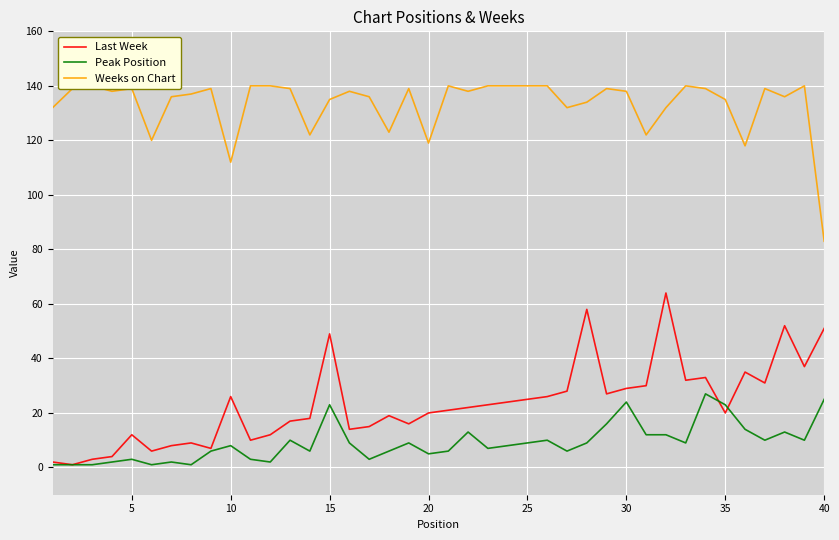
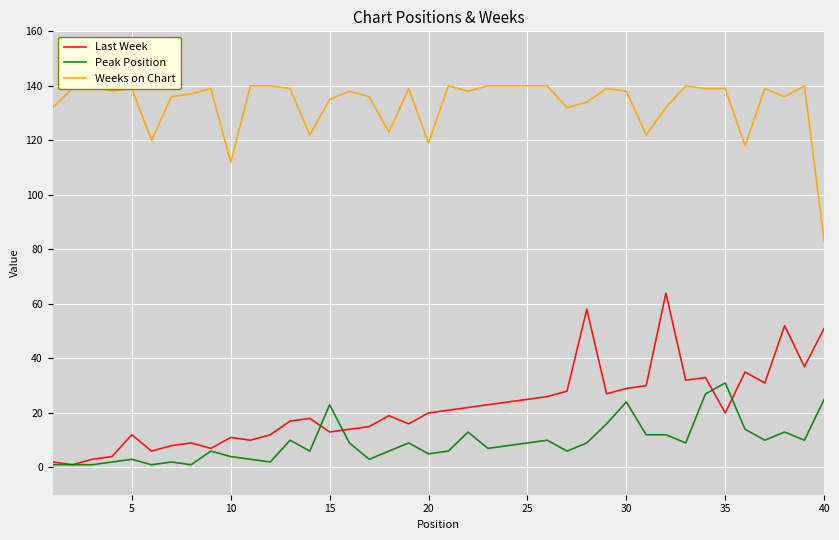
Last Week, 10: 26 -> 11
Peak Position, 10: 8 -> 4
Last Week, 15: 49 -> 13
Peak Position, 35: 23 -> 31
Weeks on Chart, 35: 135 -> 139
